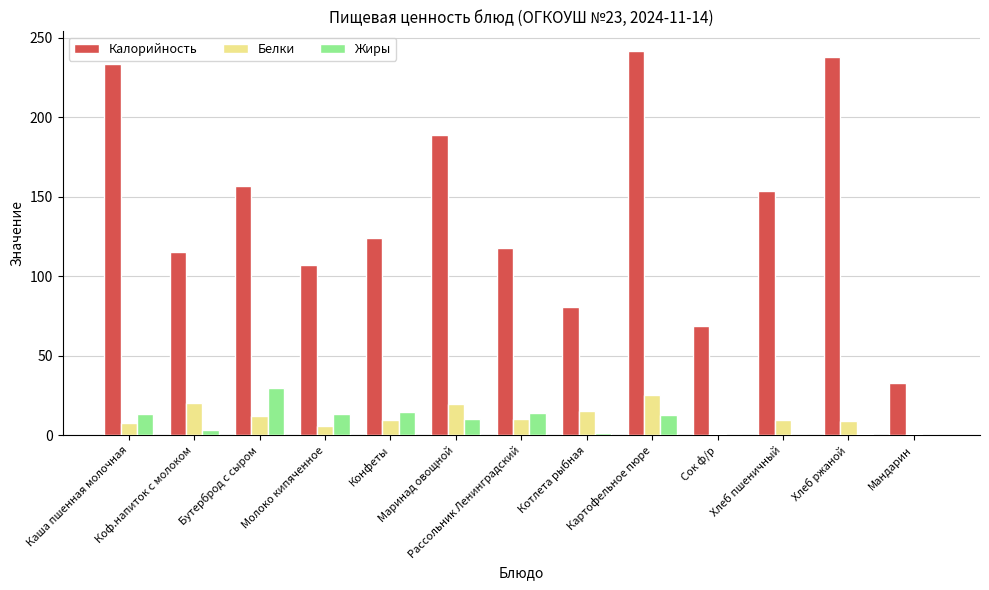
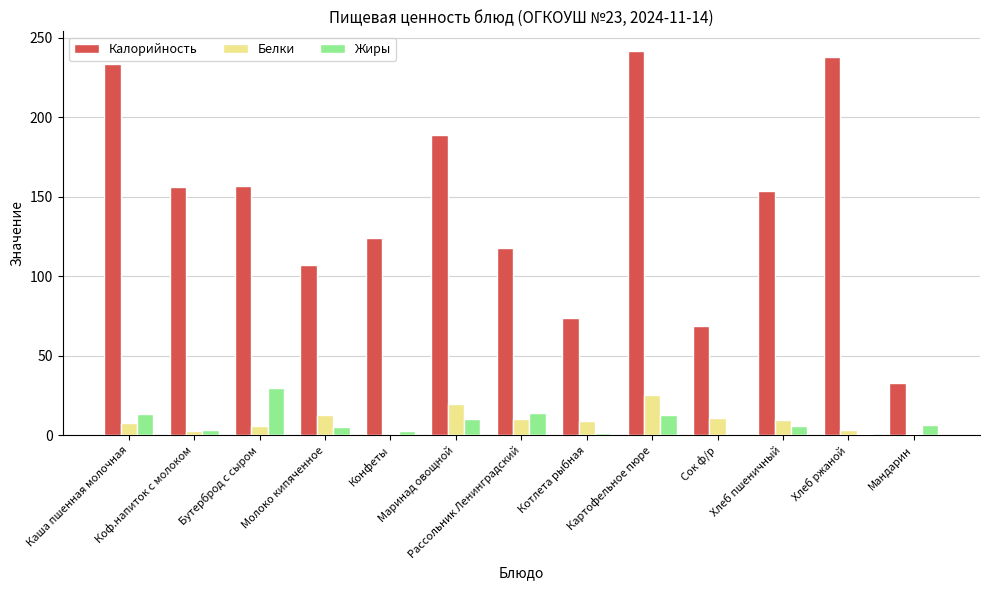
Калорийность, Коф.напиток с молоком: 115 -> 156
Белки, Коф.напиток с молоком: 20 -> 3
Белки, Бутерброд с сыром: 12 -> 6
Белки, Молоко кипяченное: 6 -> 13
Жиры, Молоко кипяченное: 14 -> 5
Белки, Конфеты: 10 -> 0
Жиры, Конфеты: 15 -> 3
Калорийность, Котлета рыбная: 81 -> 74
Белки, Котлета рыбная: 15 -> 9
Белки, Сок ф/р: 1 -> 11
Жиры, Хлеб пшеничный: 0 -> 6
Белки, Хлеб ржаной: 9 -> 3
Жиры, Мандарин: 0 -> 6
